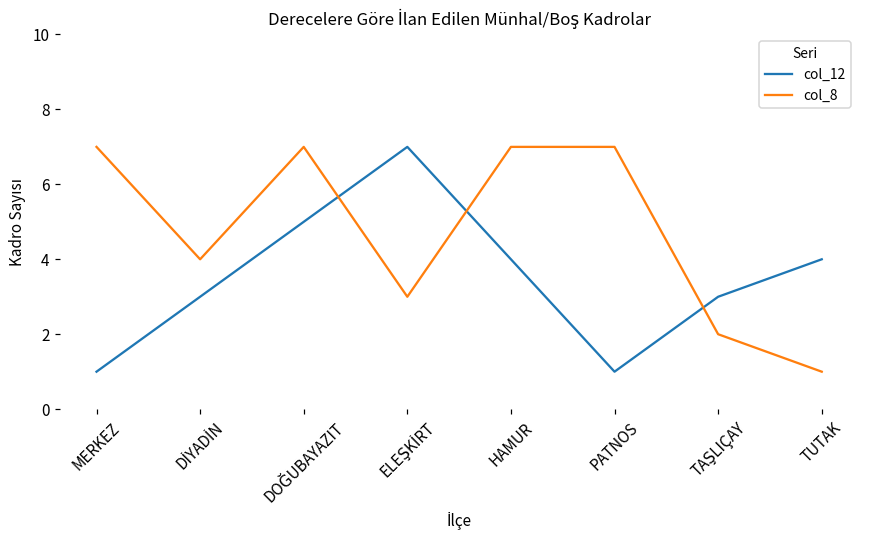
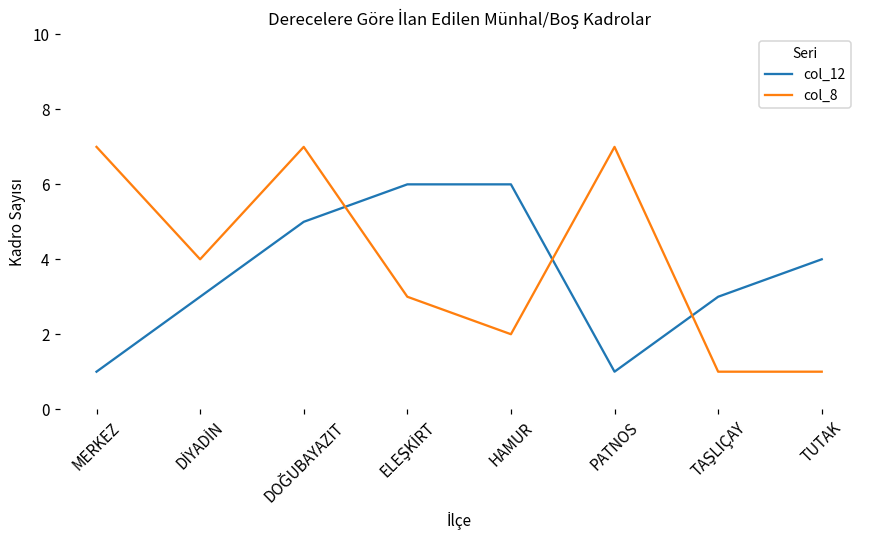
col_12, ELEŞKİRT: 7 -> 6
col_12, HAMUR: 4 -> 6
col_8, HAMUR: 7 -> 2
col_8, TAŞLIÇAY: 2 -> 1
